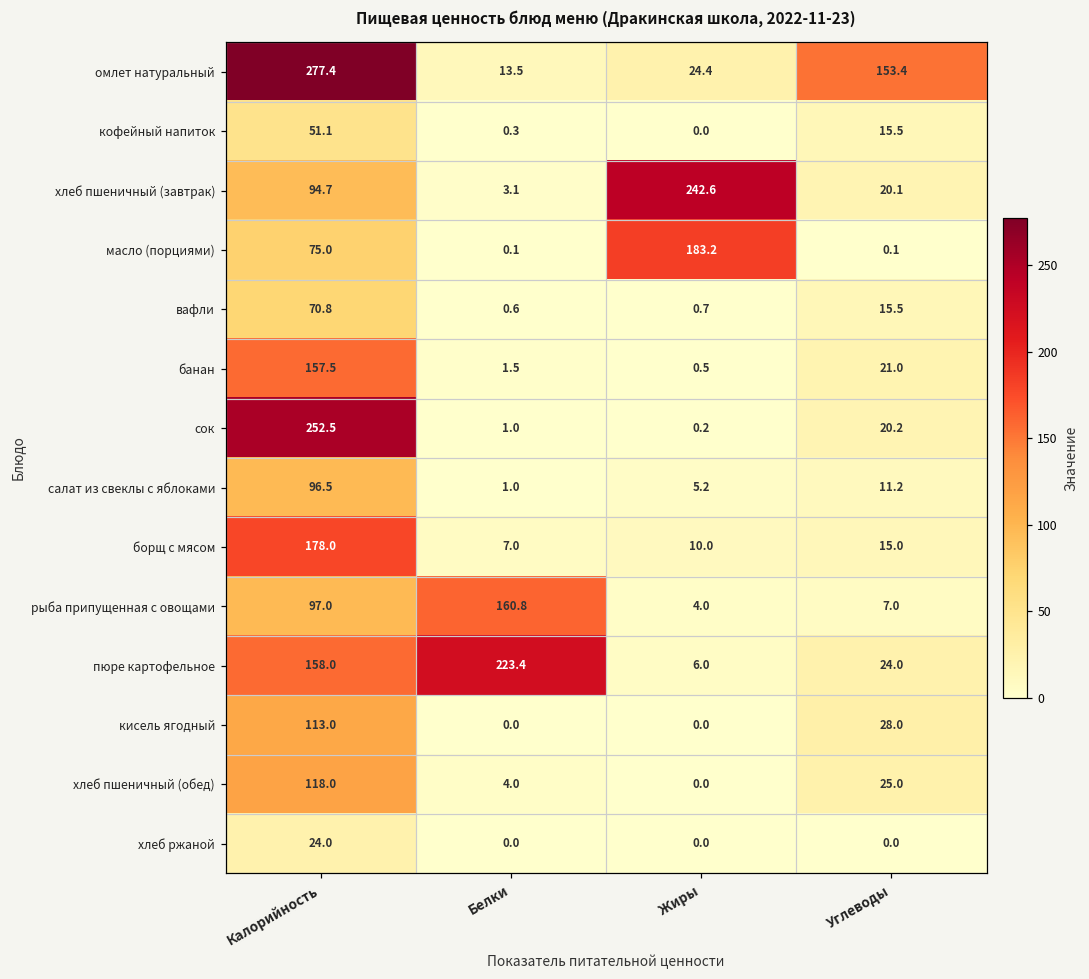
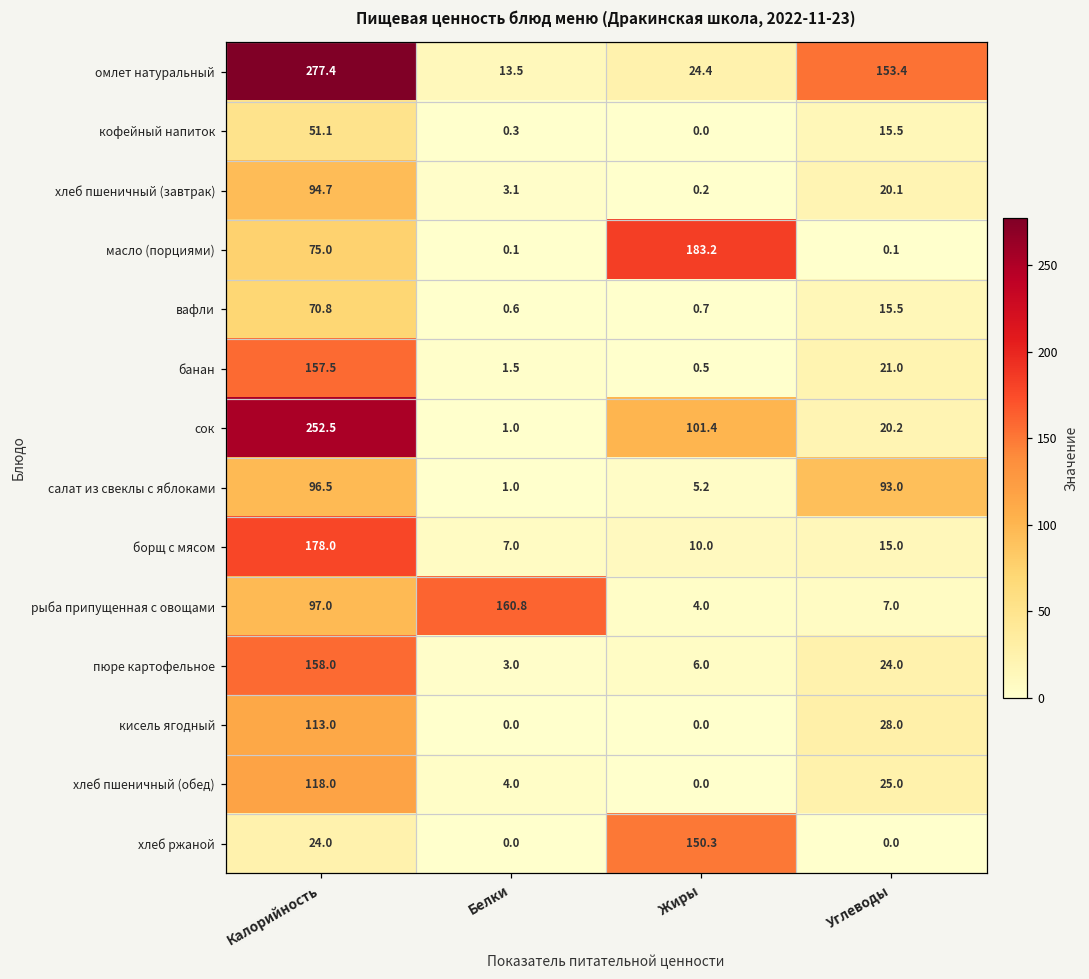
хлеб пшеничный (завтрак), Жиры: 242.6 -> 0.2
сок, Жиры: 0.2 -> 101.4
салат из свеклы с яблоками, Углеводы: 11.2 -> 93.0
пюре картофельное, Белки: 223.4 -> 3.0
хлеб ржаной, Жиры: 0.0 -> 150.3
